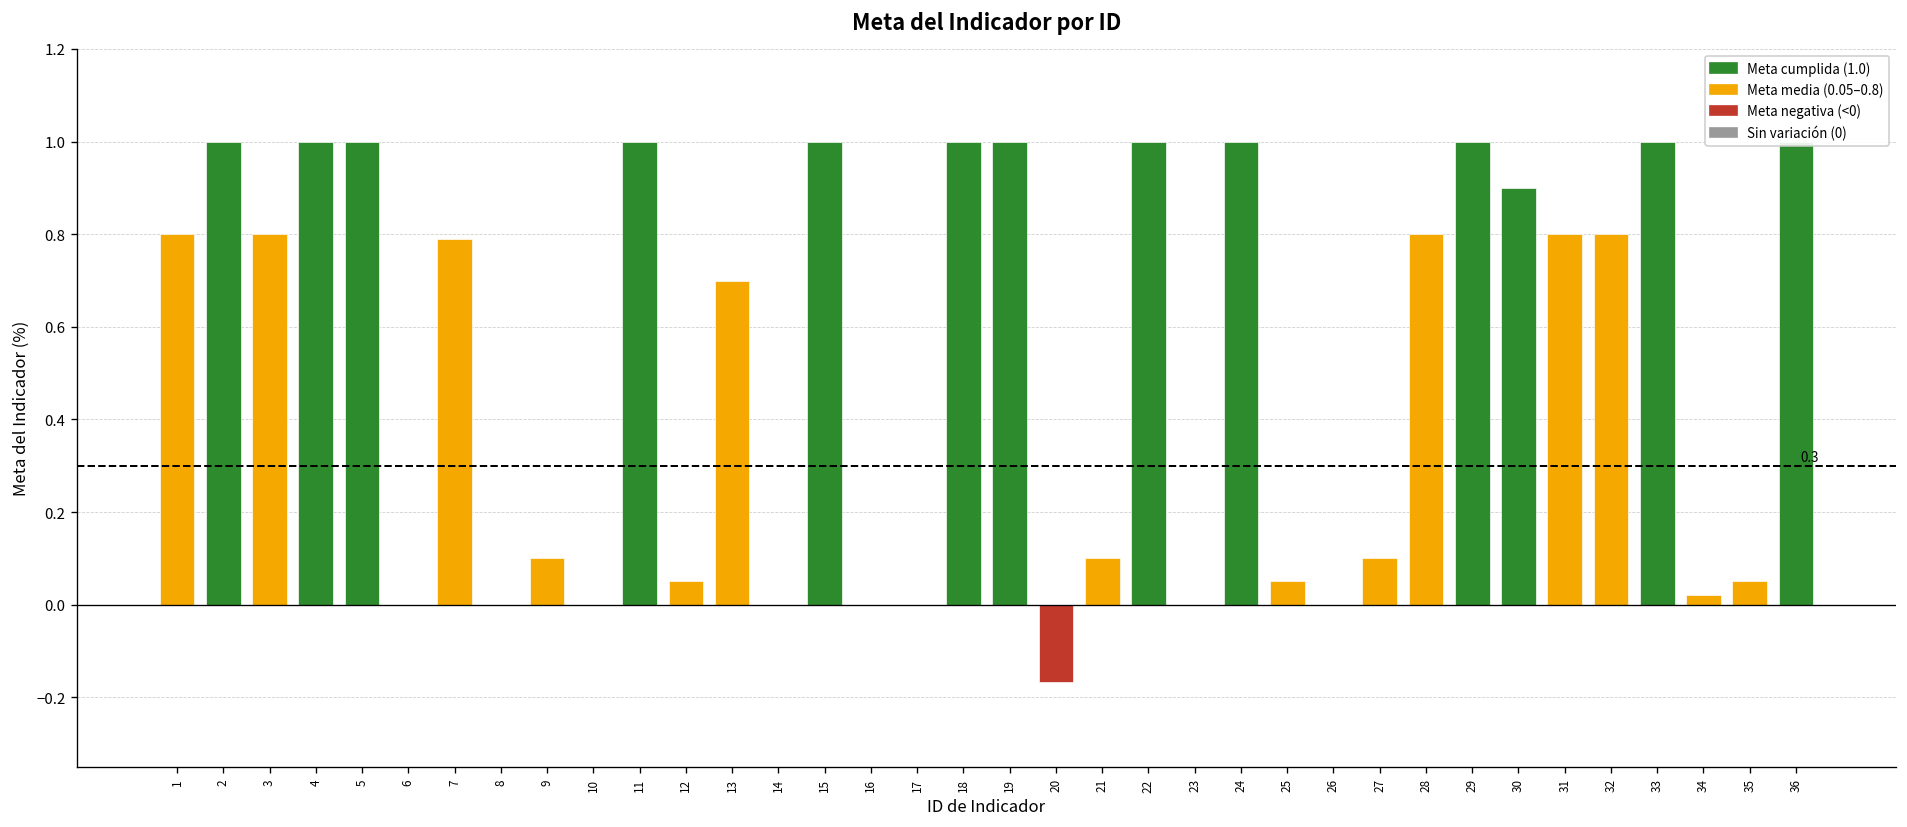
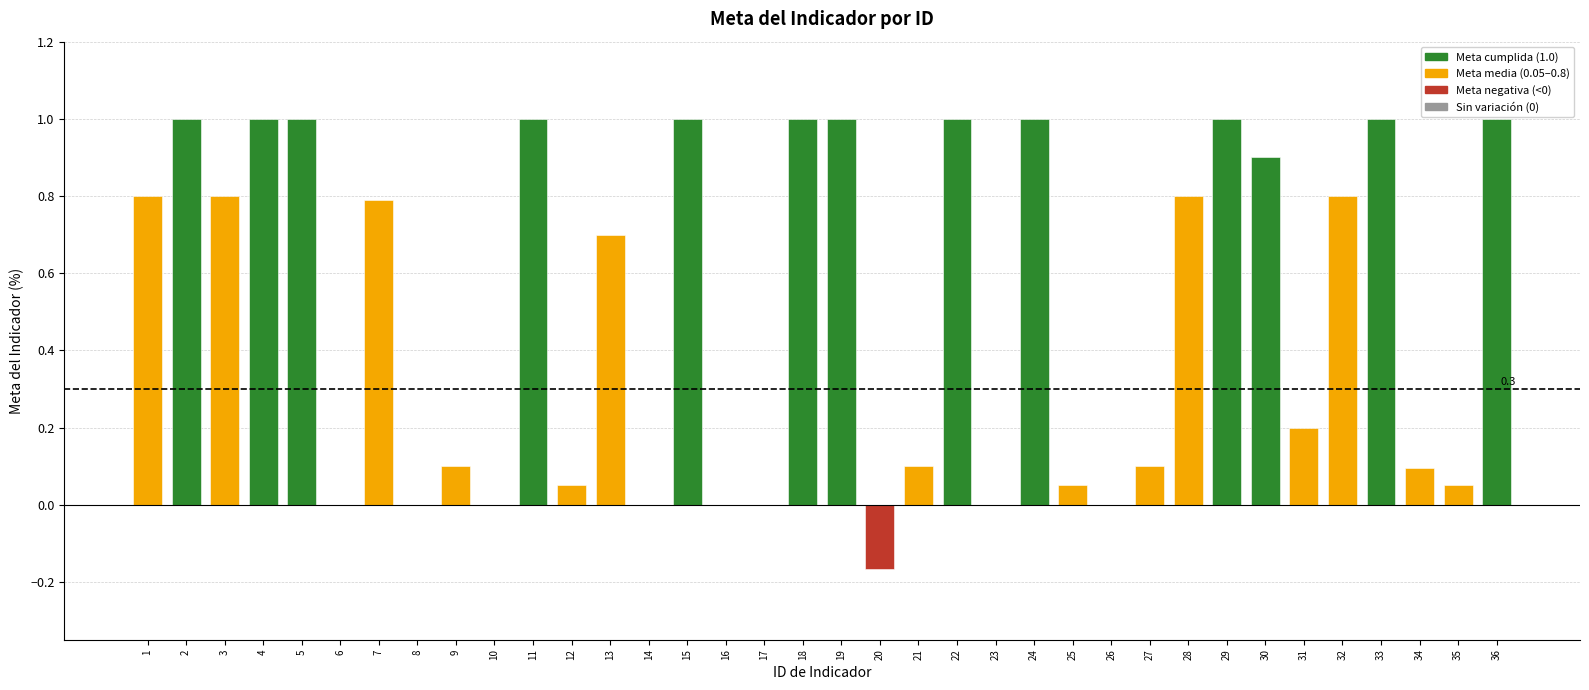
31: 0.8 -> 0.2
34: 0.02 -> 0.09
